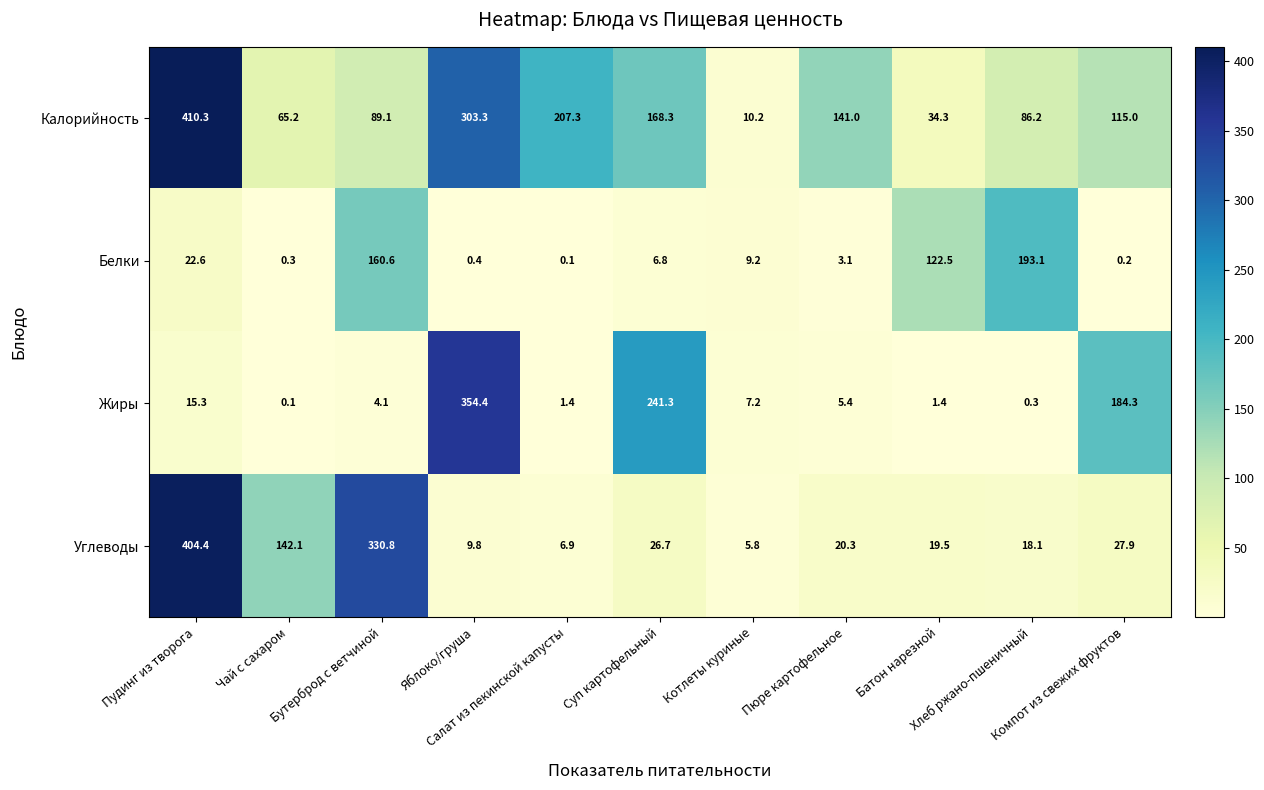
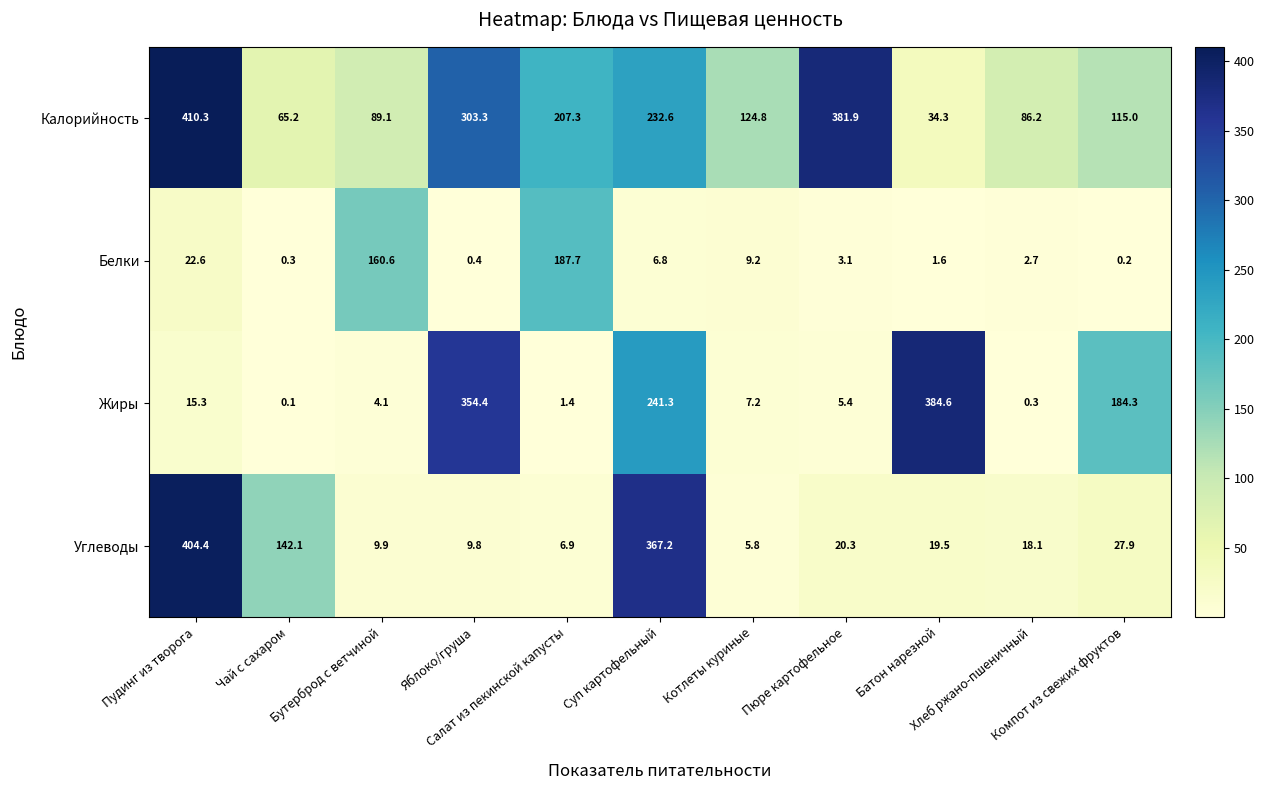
Калорийность, Суп картофельный: 168.3 -> 232.6
Калорийность, Котлеты куриные: 10.2 -> 124.8
Калорийность, Пюре картофельное: 141.0 -> 381.9
Белки, Салат из пекинской капусты: 0.1 -> 187.7
Белки, Батон нарезной: 122.5 -> 1.6
Белки, Хлеб ржано-пшеничный: 193.1 -> 2.7
Жиры, Батон нарезной: 1.4 -> 384.6
Углеводы, Бутерброд с ветчиной: 330.8 -> 9.9
Углеводы, Суп картофельный: 26.7 -> 367.2
